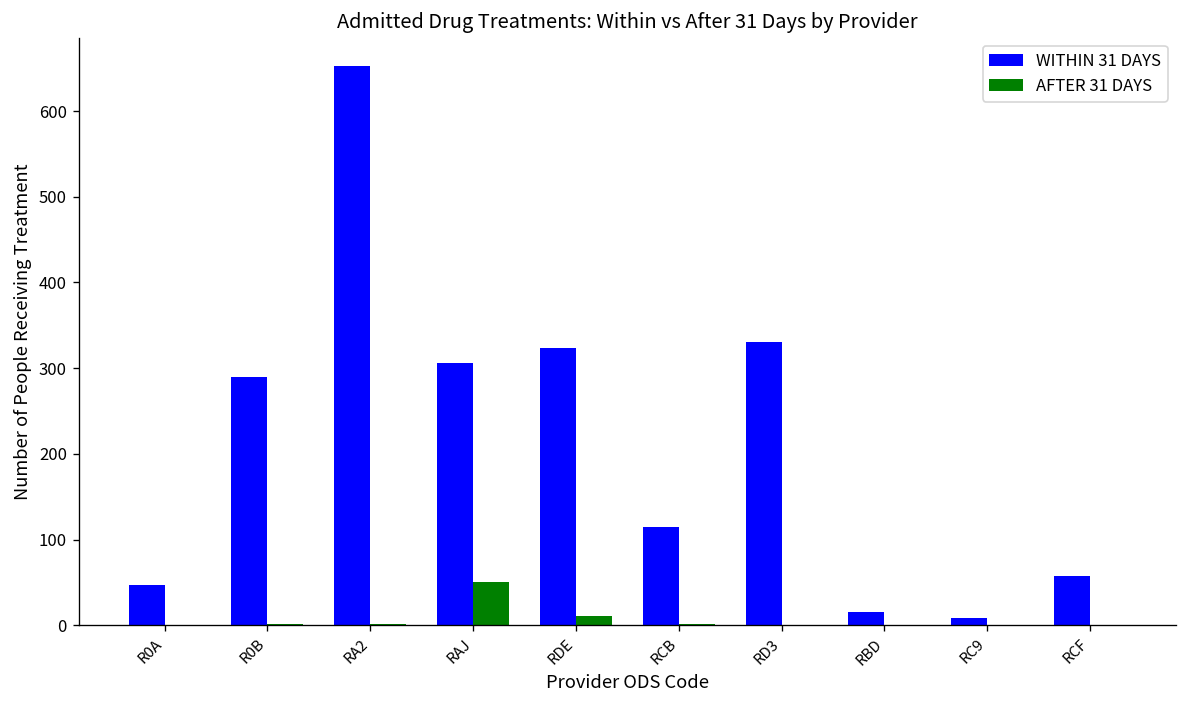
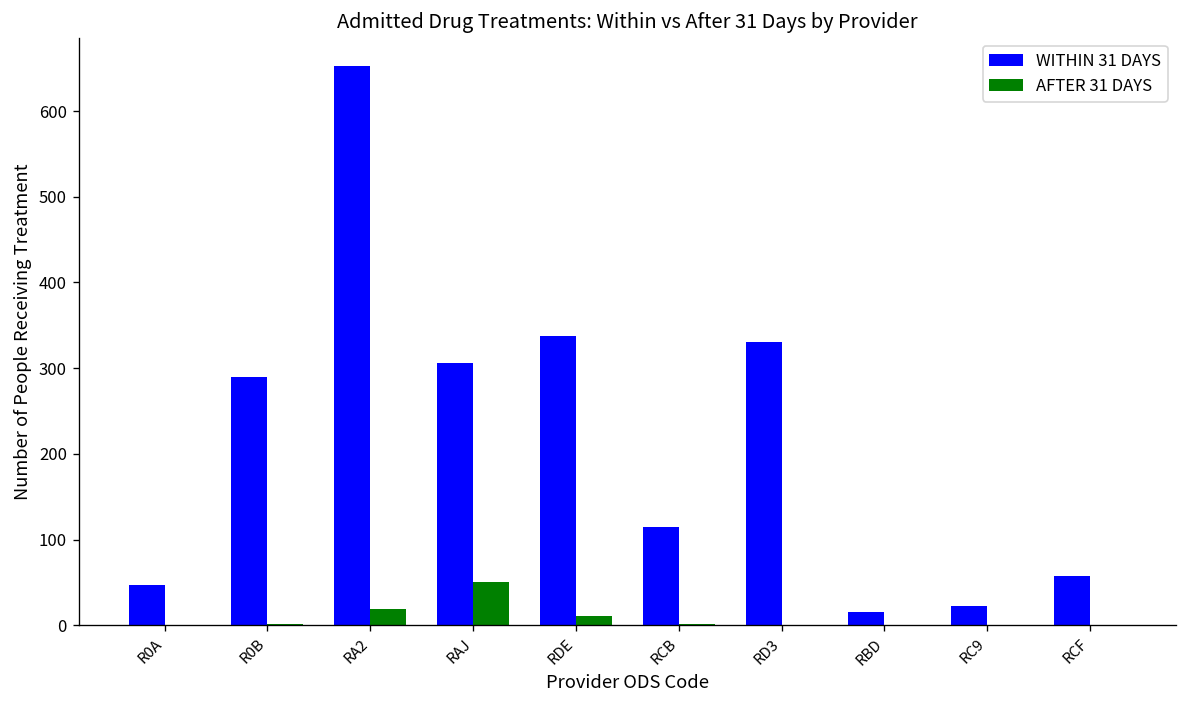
AFTER 31 DAYS, RA2: 0 -> 20
WITHIN 31 DAYS, RDE: 320 -> 340
WITHIN 31 DAYS, RC9: 10 -> 20
